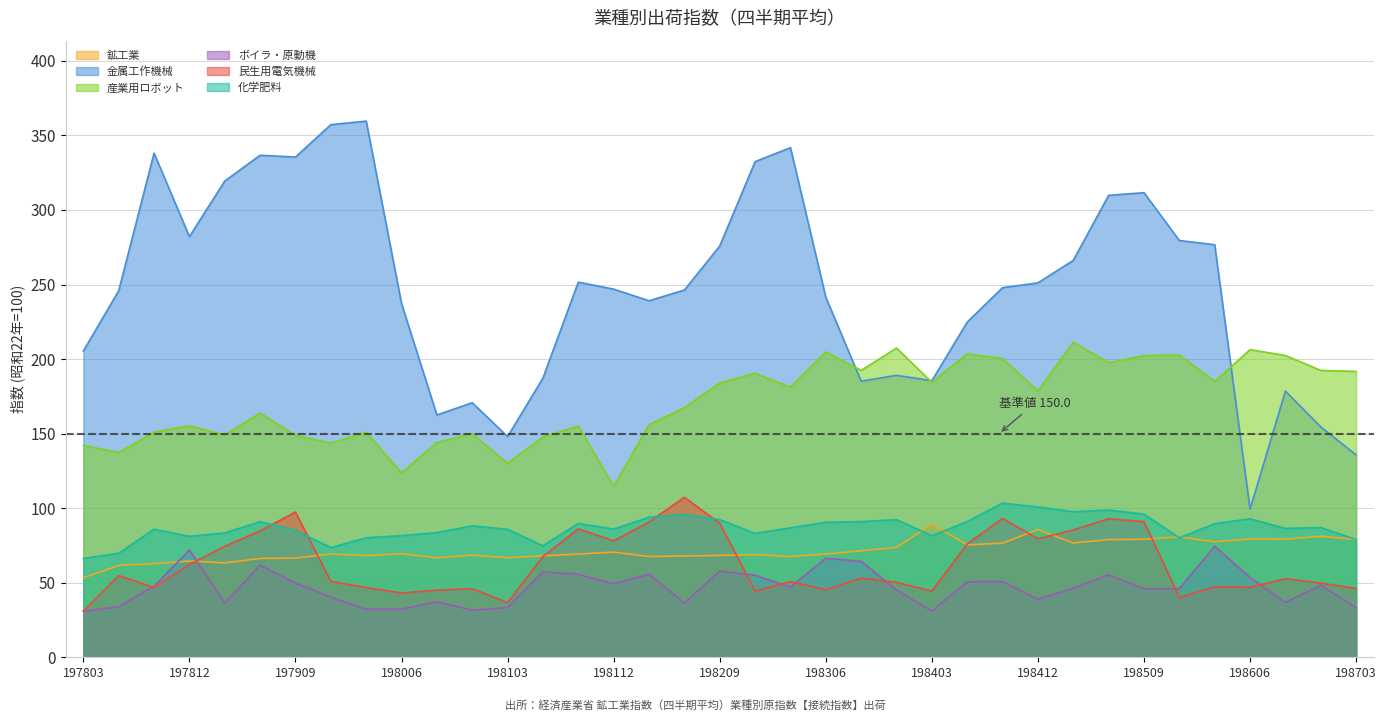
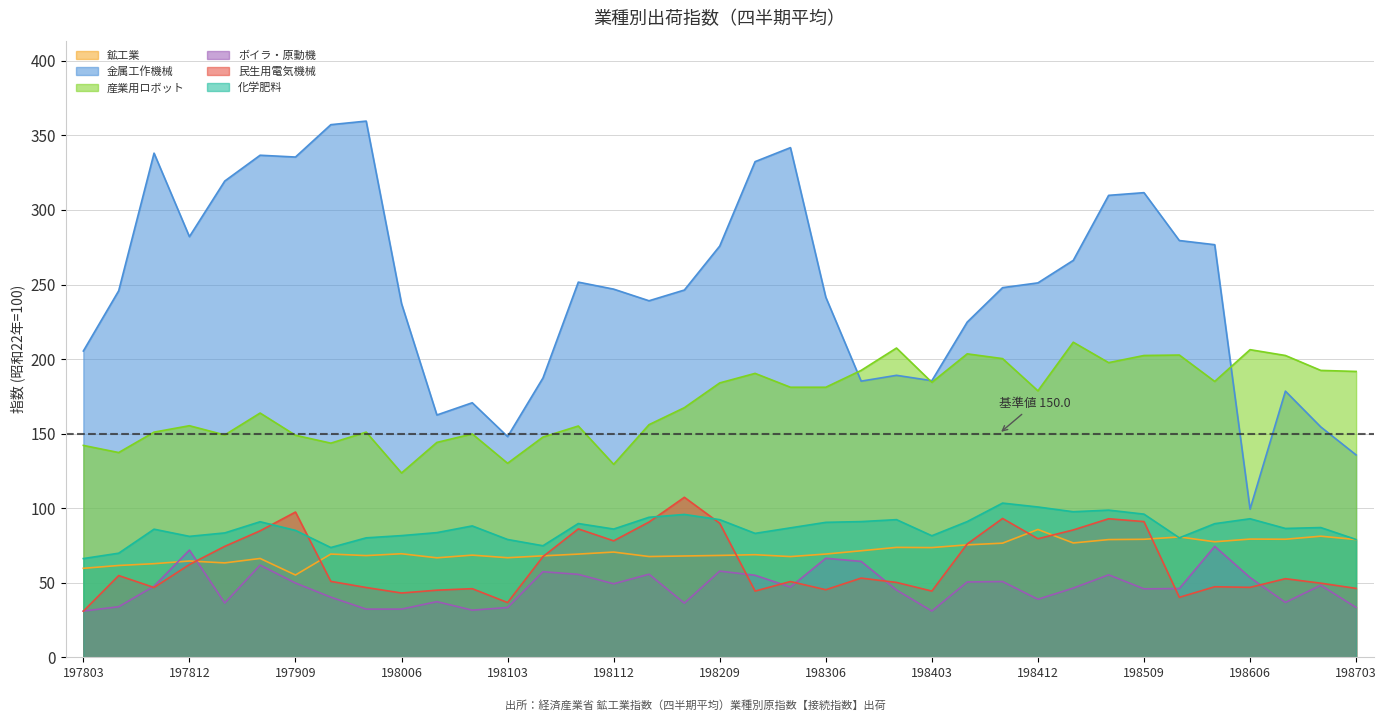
鉱工業, 197803: 53 -> 60
鉱工業, 197909: 67 -> 55
化学肥料, 198103: 86 -> 79
産業用ロボット, 198112: 115 -> 129
産業用ロボット, 198306: 205 -> 181
鉱工業, 198403: 89 -> 74
